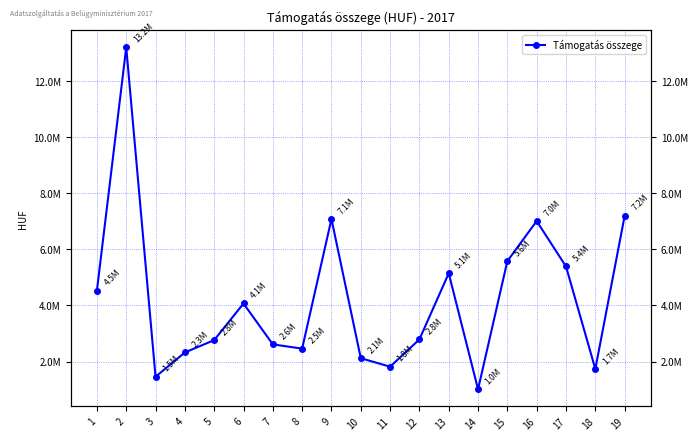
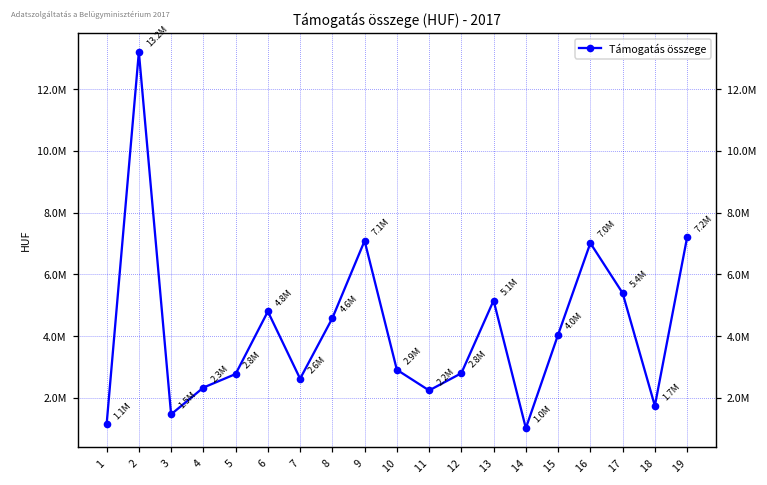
1: 4.5M -> 1.1M
6: 4.1M -> 4.8M
8: 2.5M -> 4.6M
10: 2.1M -> 2.9M
11: 1.8M -> 2.2M
15: 5.6M -> 4.0M
